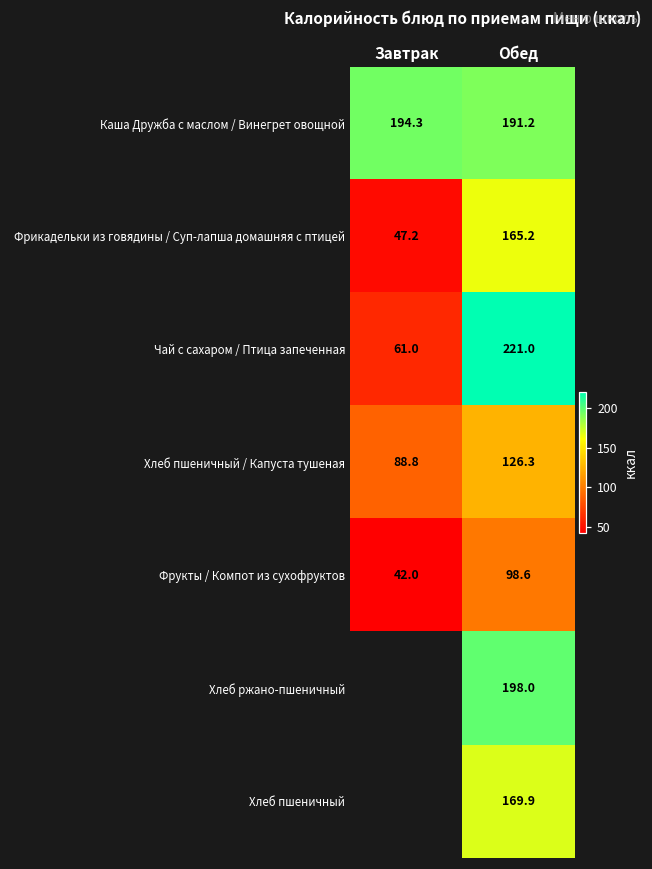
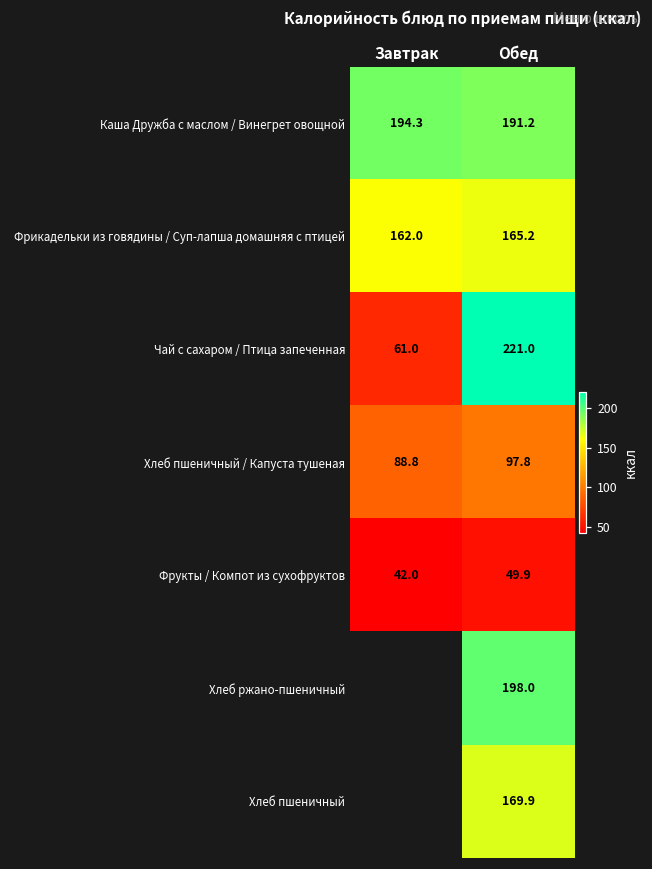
Фрикадельки из говядины / Суп-лапша домашняя с птицей, Завтрак: 47.2 -> 162.0
Хлеб пшеничный / Капуста тушеная, Обед: 126.3 -> 97.8
Фрукты / Компот из сухофруктов, Обед: 98.6 -> 49.9
